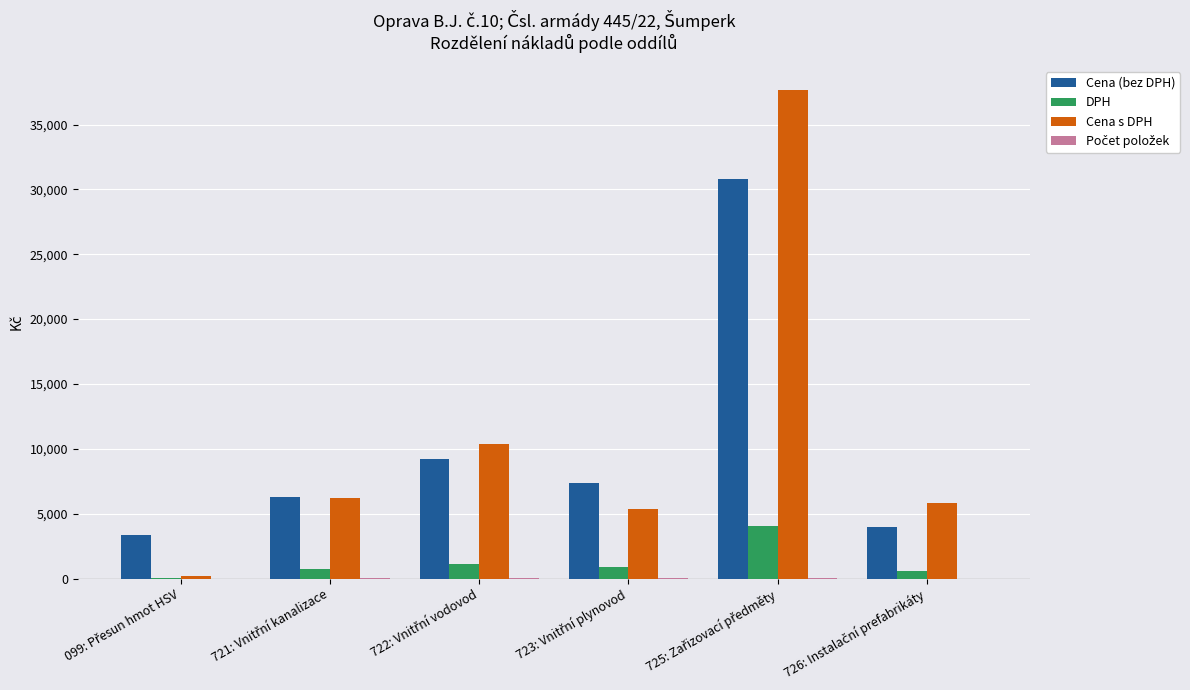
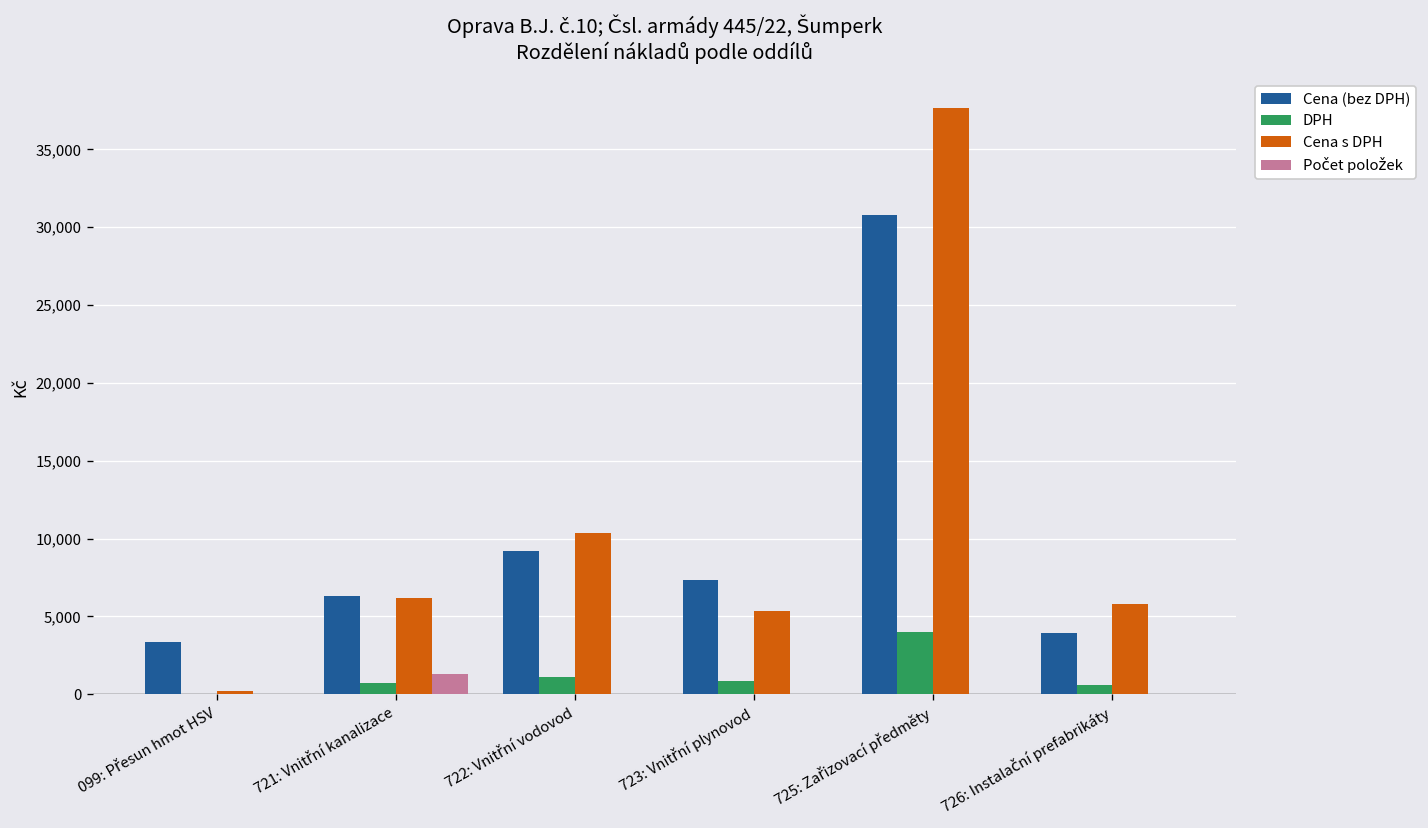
Počet položek, 721: Vnitřní kanalizace: 0 -> 1,300
